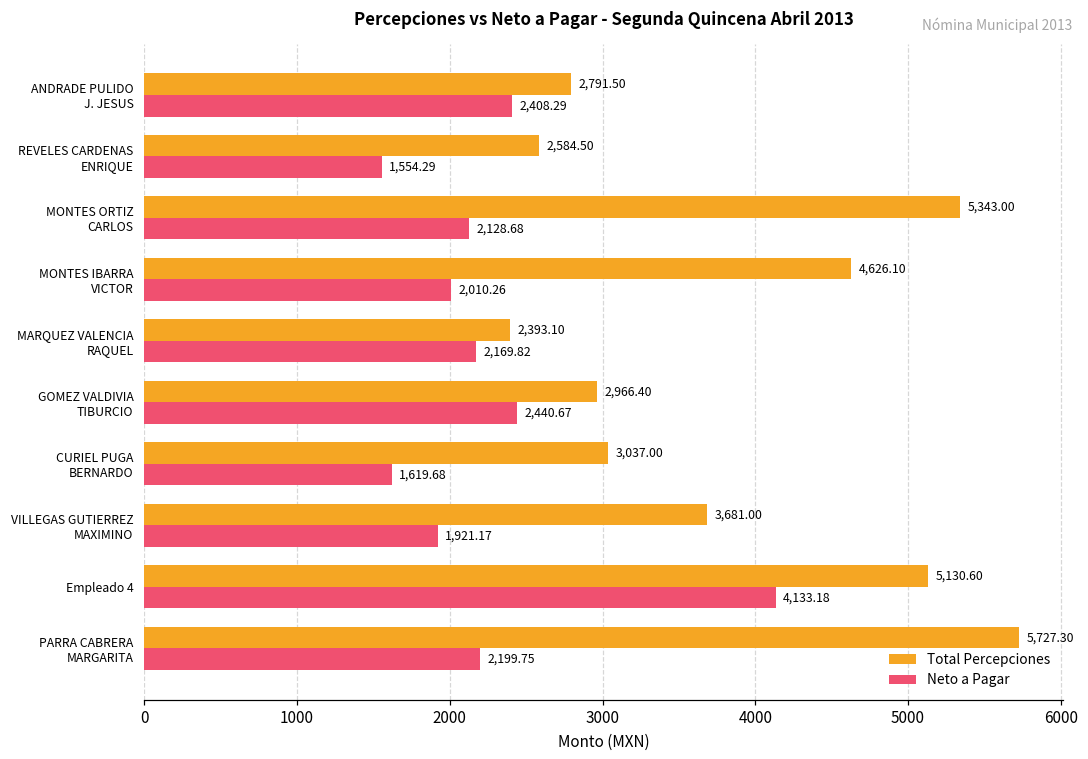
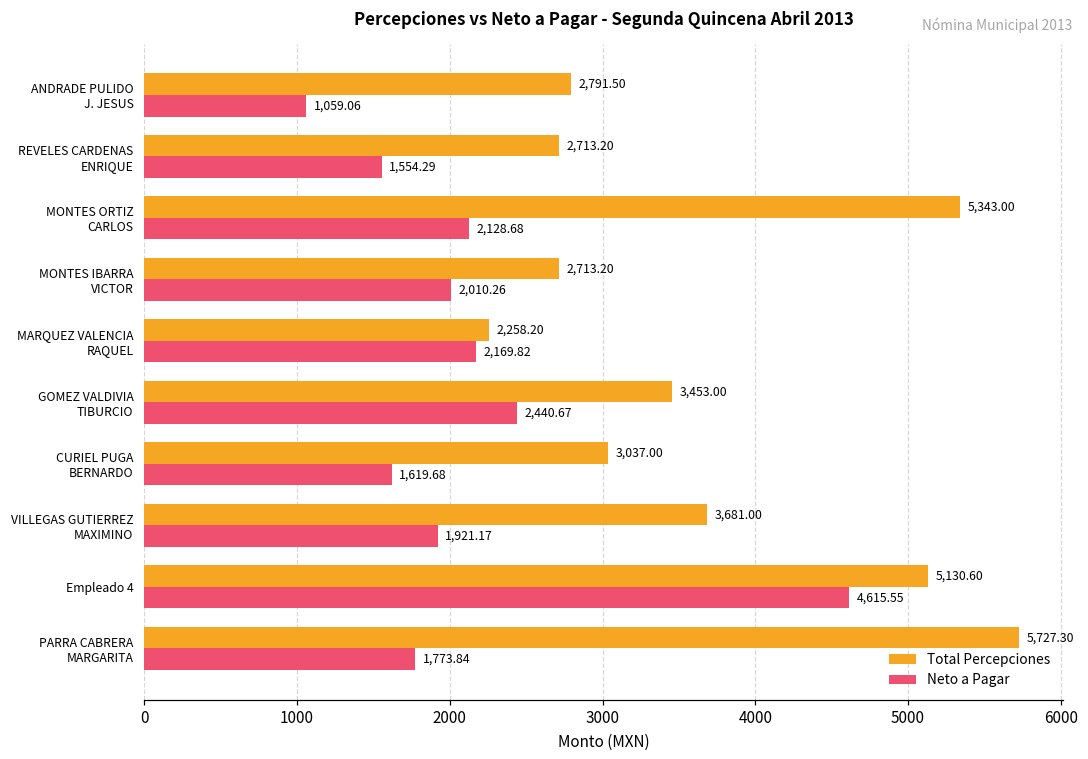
Neto a Pagar, ANDRADE PULIDO J. JESUS: 2,408.29 -> 1,059.06
Total Percepciones, REVELES CARDENAS ENRIQUE: 2,584.50 -> 2,713.20
Total Percepciones, MONTES IBARRA VICTOR: 4,626.10 -> 2,713.20
Total Percepciones, MARQUEZ VALENCIA RAQUEL: 2,393.10 -> 2,258.20
Total Percepciones, GOMEZ VALDIVIA TIBURCIO: 2,966.40 -> 3,453.00
Neto a Pagar, Empleado 4: 4,133.18 -> 4,615.55
Neto a Pagar, PARRA CABRERA MARGARITA: 2,199.75 -> 1,773.84
